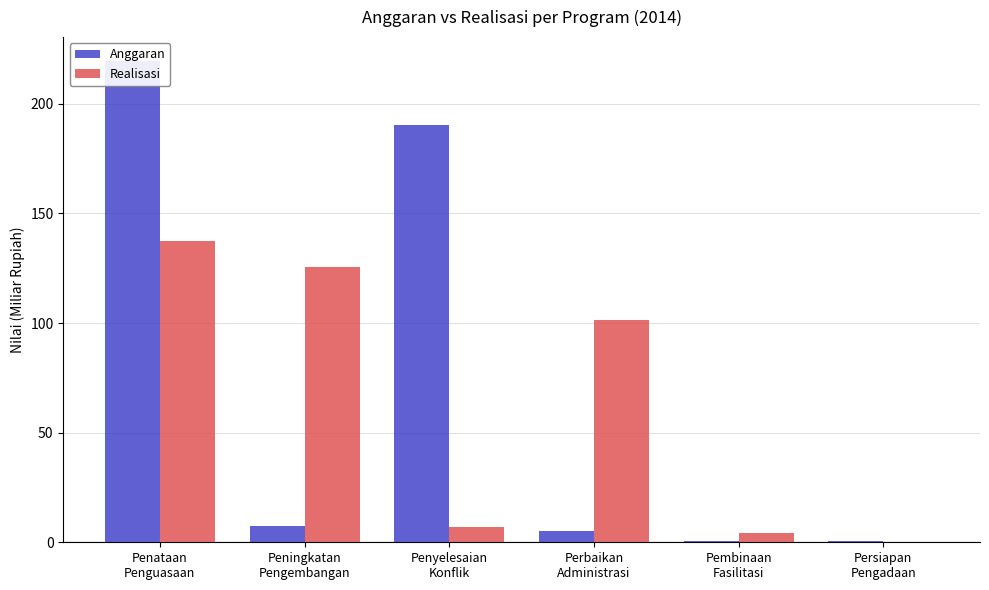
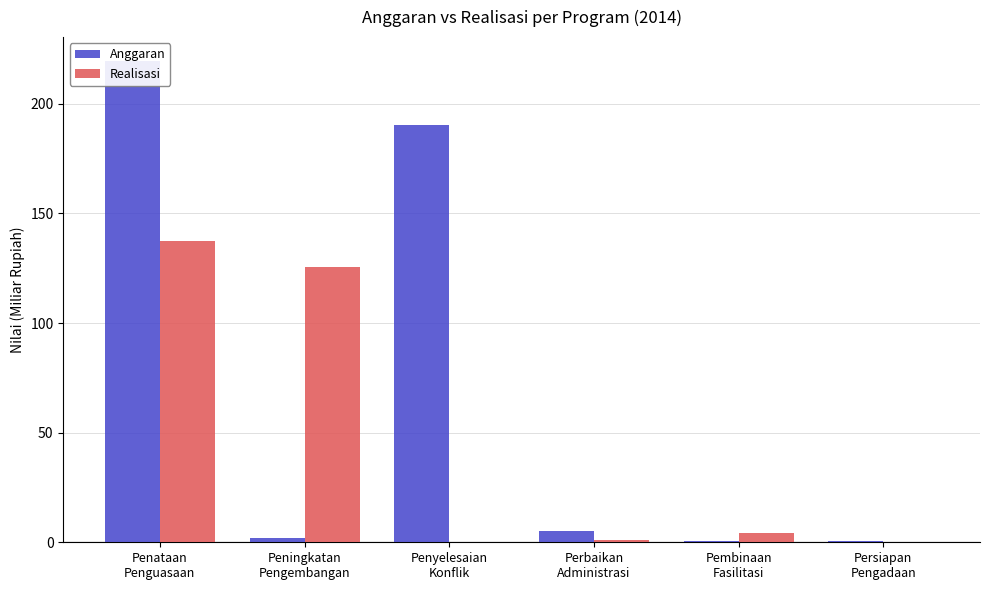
Anggaran, Peningkatan Pengembangan: 7 -> 2
Realisasi, Penyelesaian Konflik: 7 -> 0
Realisasi, Perbaikan Administrasi: 101 -> 1
